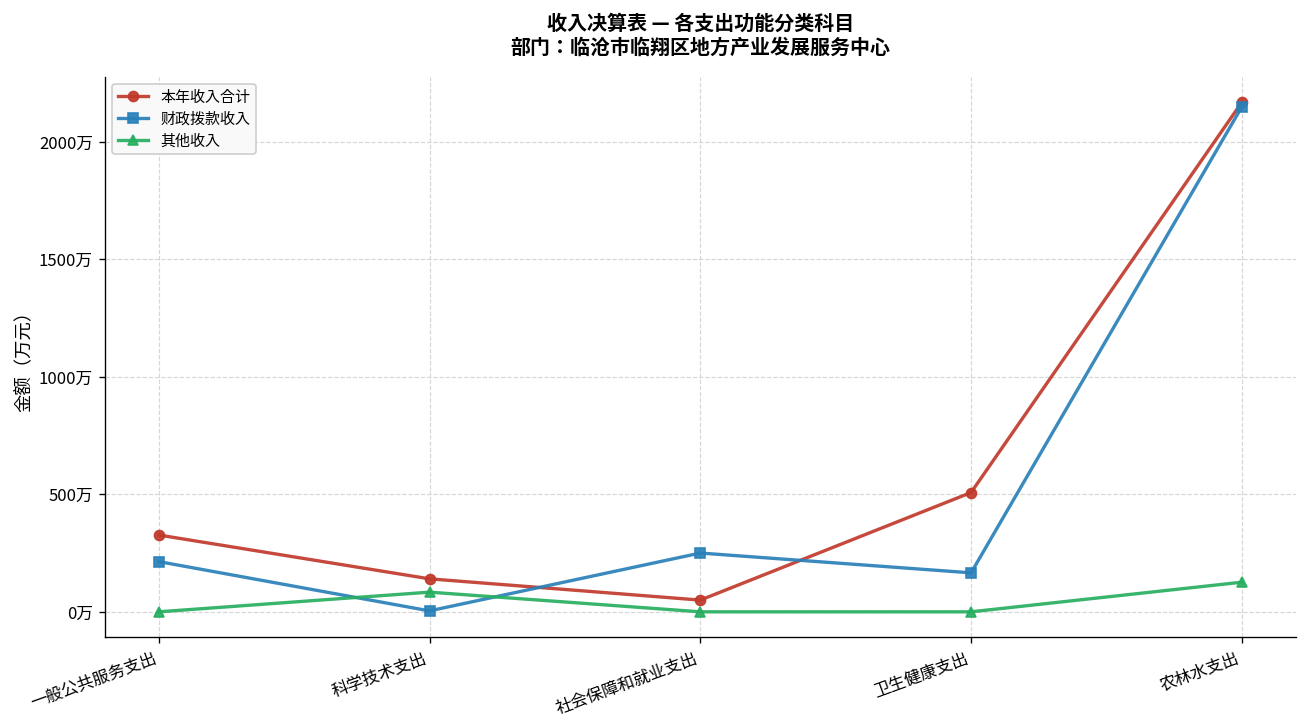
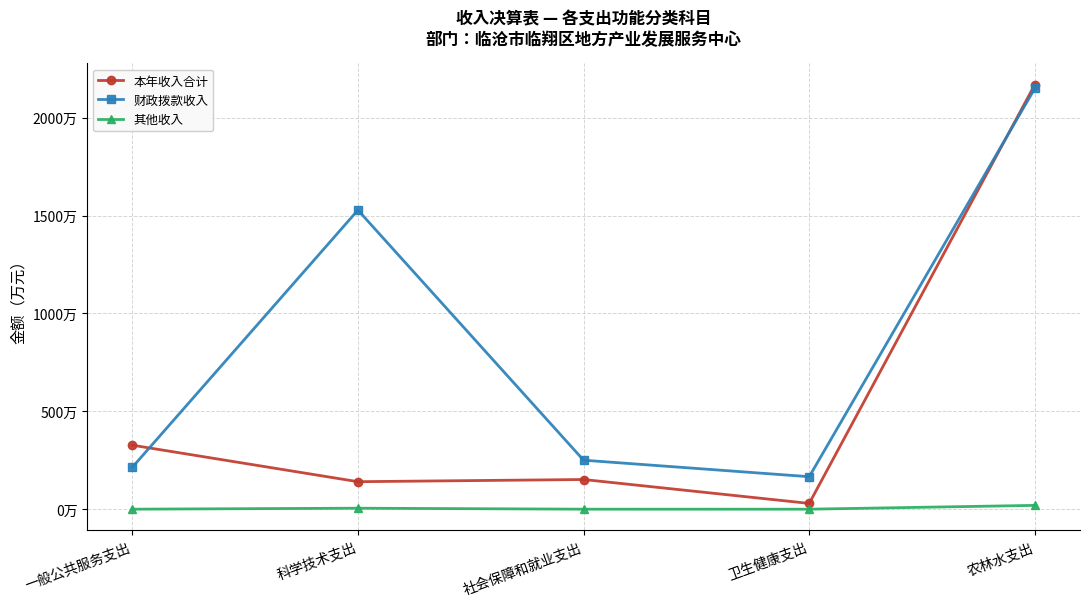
财政拨款收入, 科学技术支出: 0万 -> 1530万
其他收入, 科学技术支出: 80万 -> 10万
本年收入合计, 社会保障和就业支出: 50万 -> 150万
本年收入合计, 卫生健康支出: 510万 -> 30万
其他收入, 农林水支出: 130万 -> 20万
